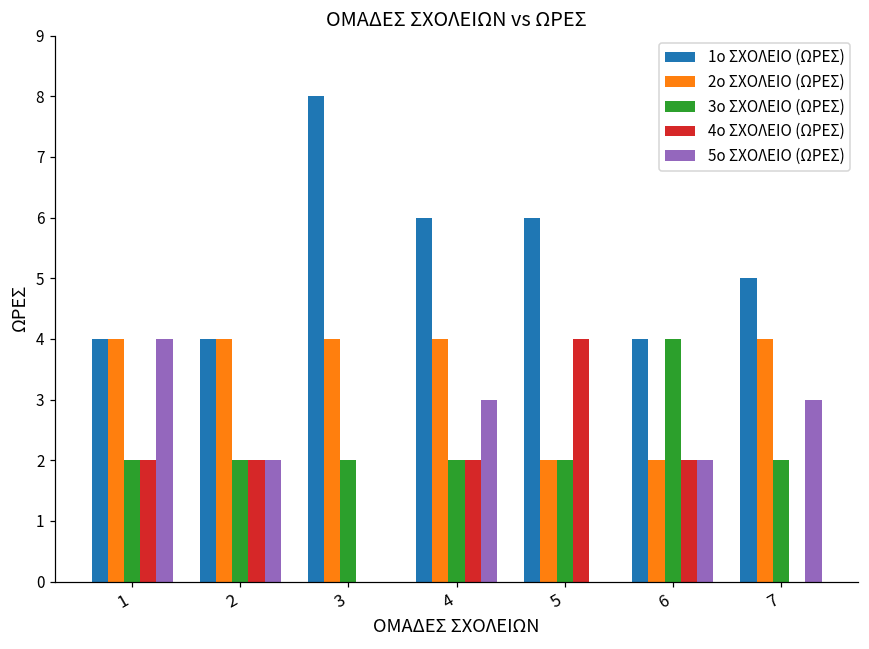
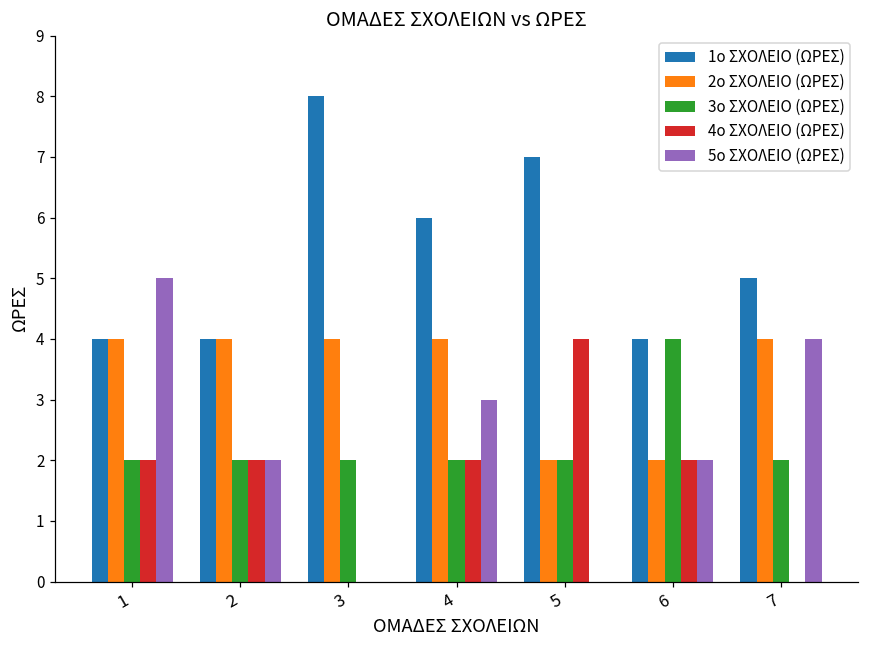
5ο ΣΧΟΛΕΙΟ (ΩΡΕΣ), 1: 4 -> 5
1ο ΣΧΟΛΕΙΟ (ΩΡΕΣ), 5: 6 -> 7
5ο ΣΧΟΛΕΙΟ (ΩΡΕΣ), 7: 3 -> 4
